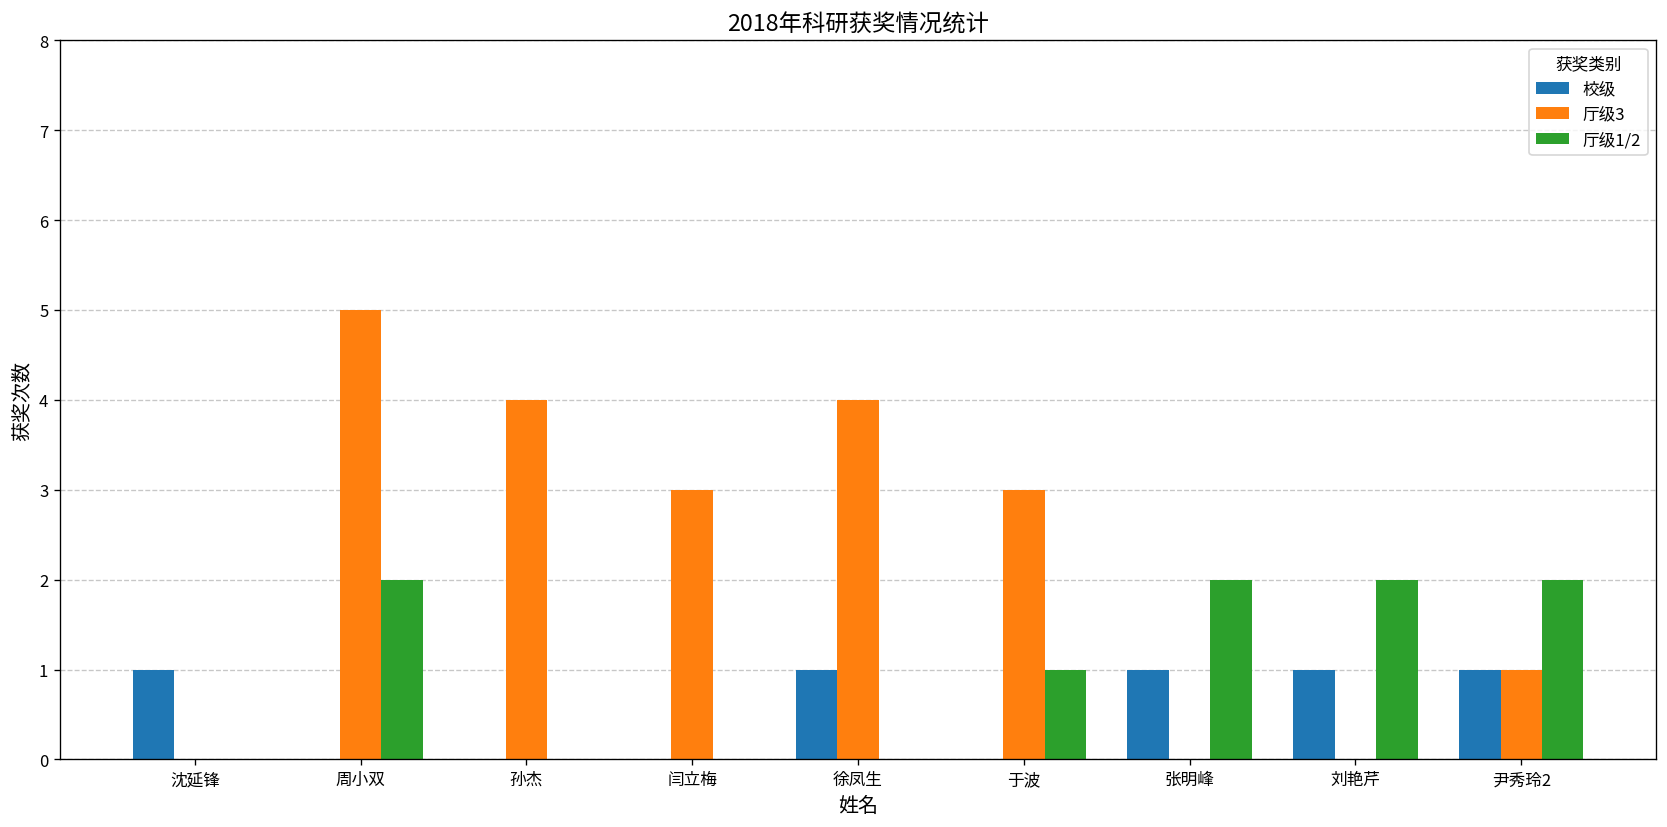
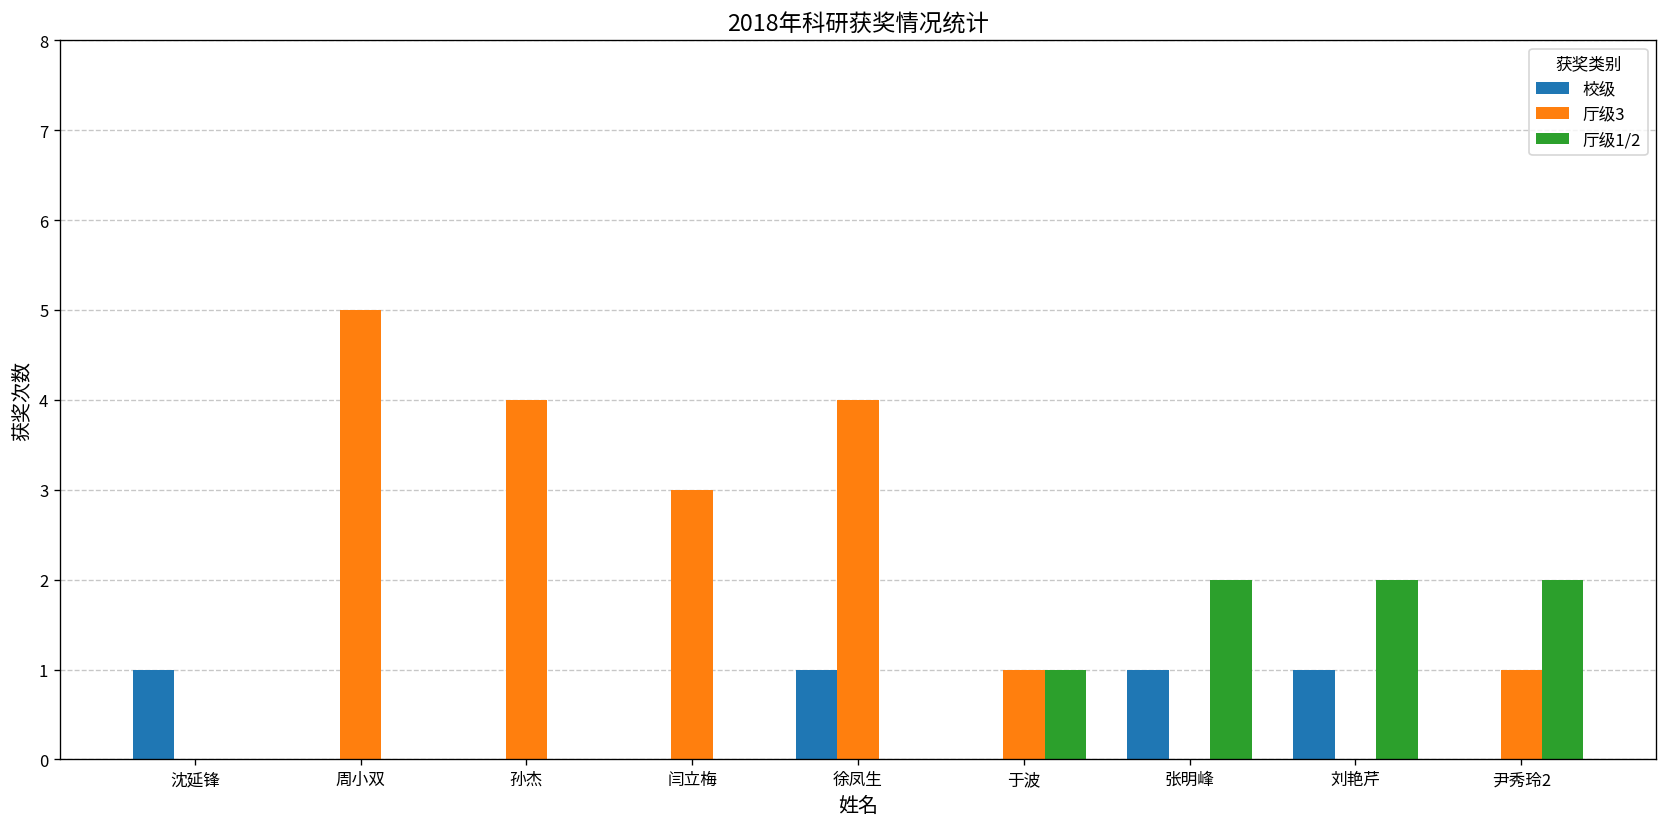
厅级1/2, 周小双: 2 -> 0
厅级3, 于波: 3 -> 1
校级, 尹秀玲2: 1 -> 0
